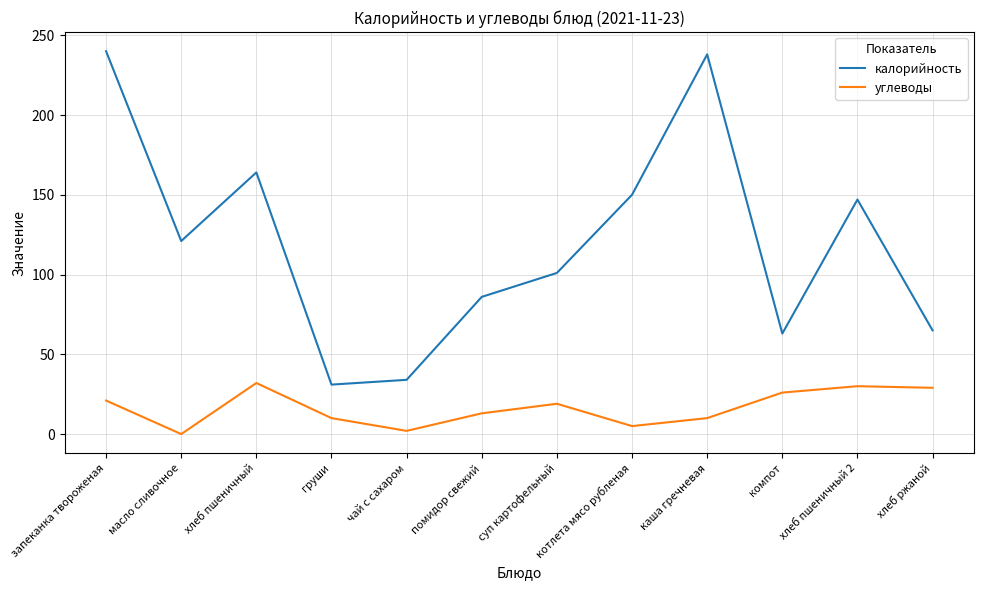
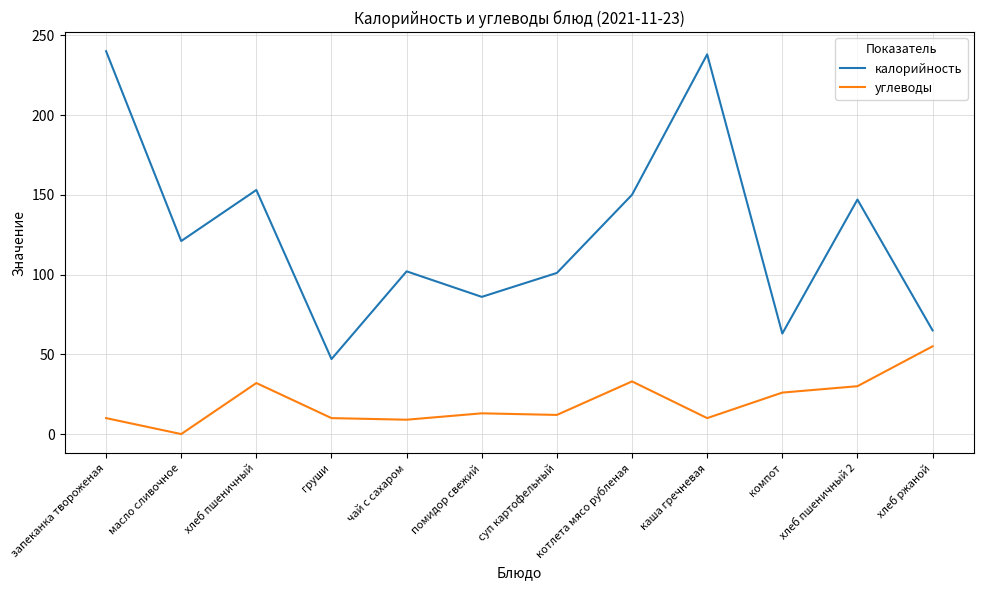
углеводы, запеканка твороженая: 21 -> 10
калорийность, хлеб пшеничный: 164 -> 153
калорийность, груши: 31 -> 47
калорийность, чай с сахаром: 34 -> 102
углеводы, чай с сахаром: 2 -> 9
углеводы, суп картофельный: 19 -> 12
углеводы, котлета мясо рубленая: 5 -> 33
углеводы, хлеб ржаной: 29 -> 55
